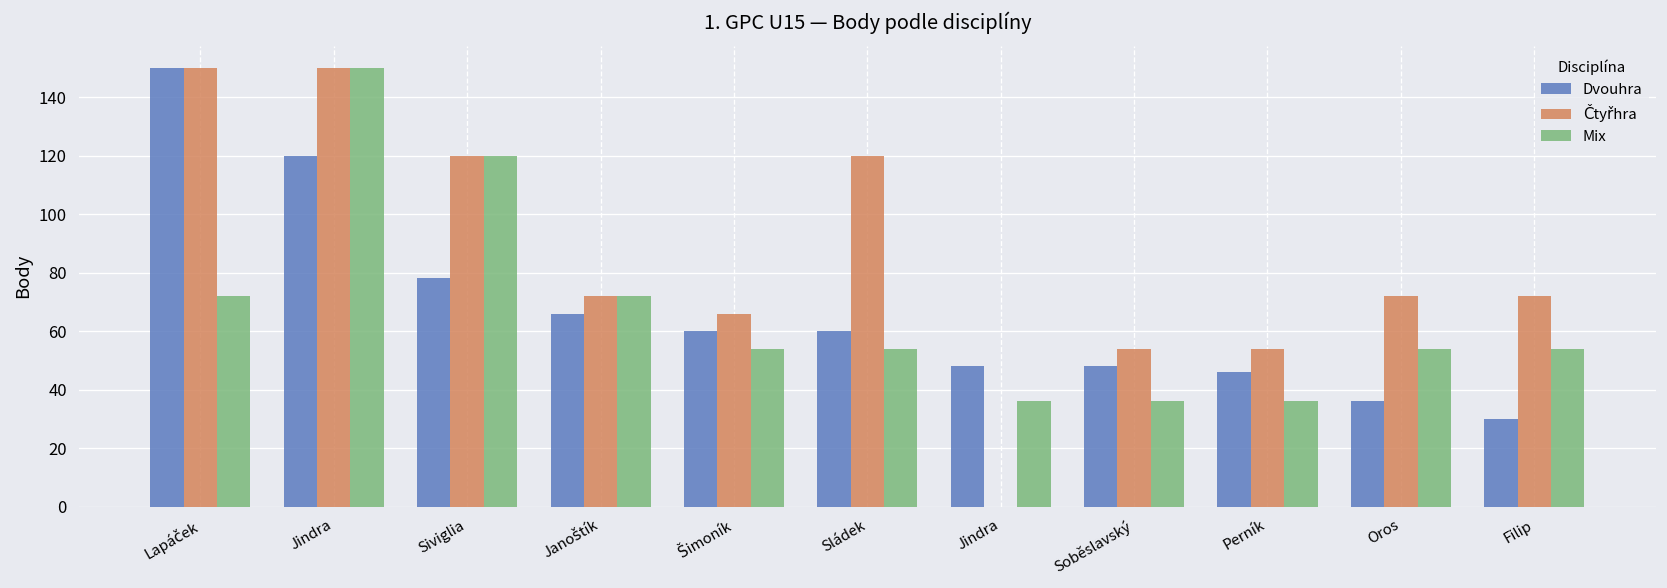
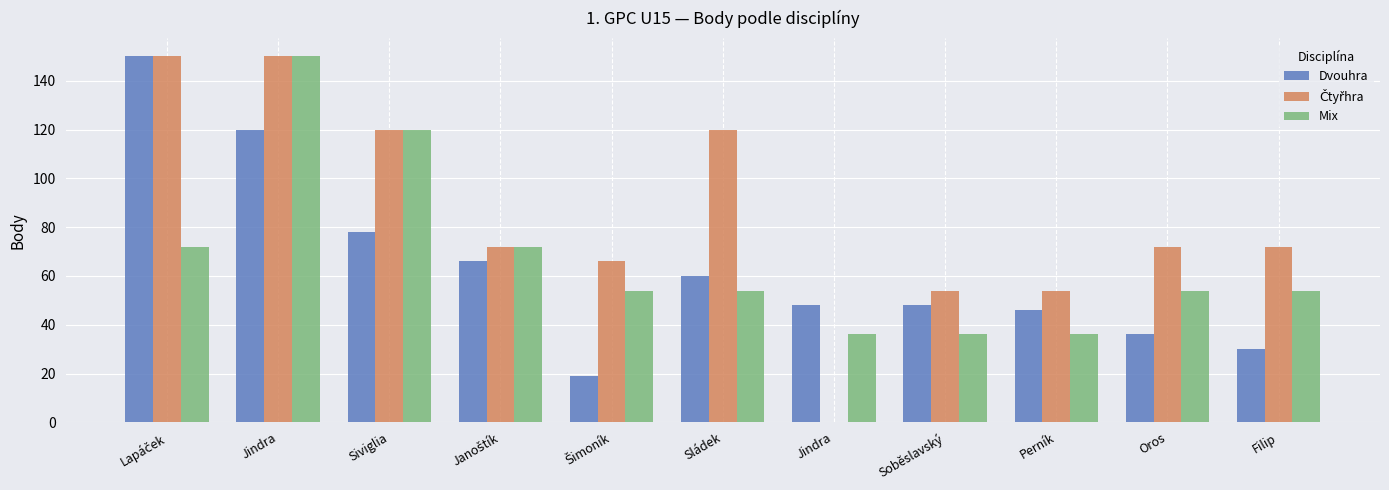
Dvouhra, Šimoník: 60 -> 19
